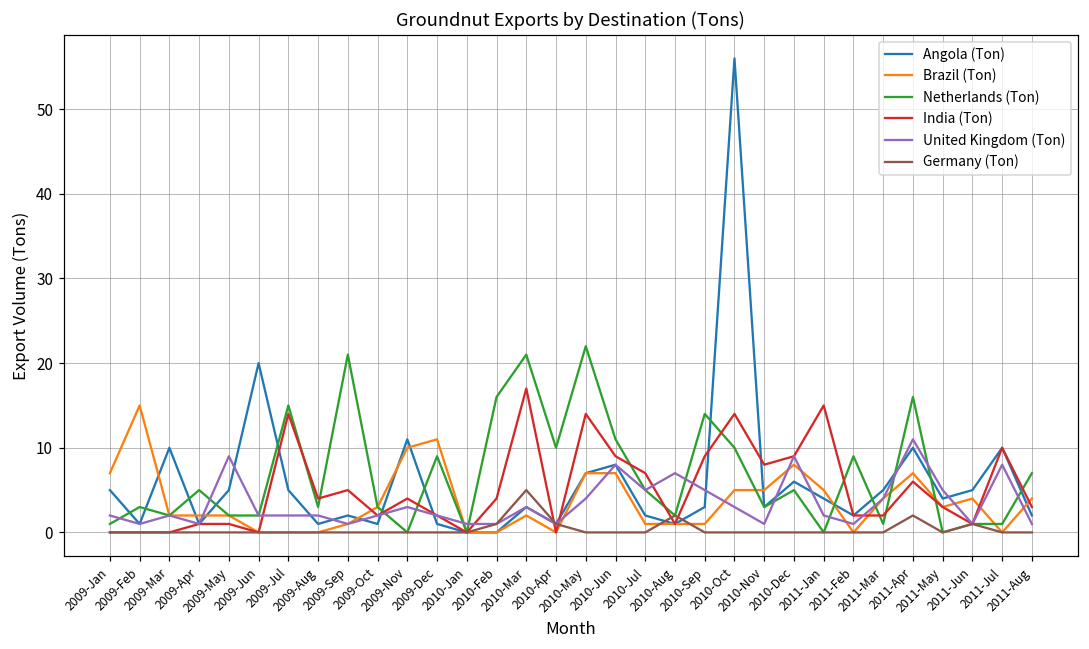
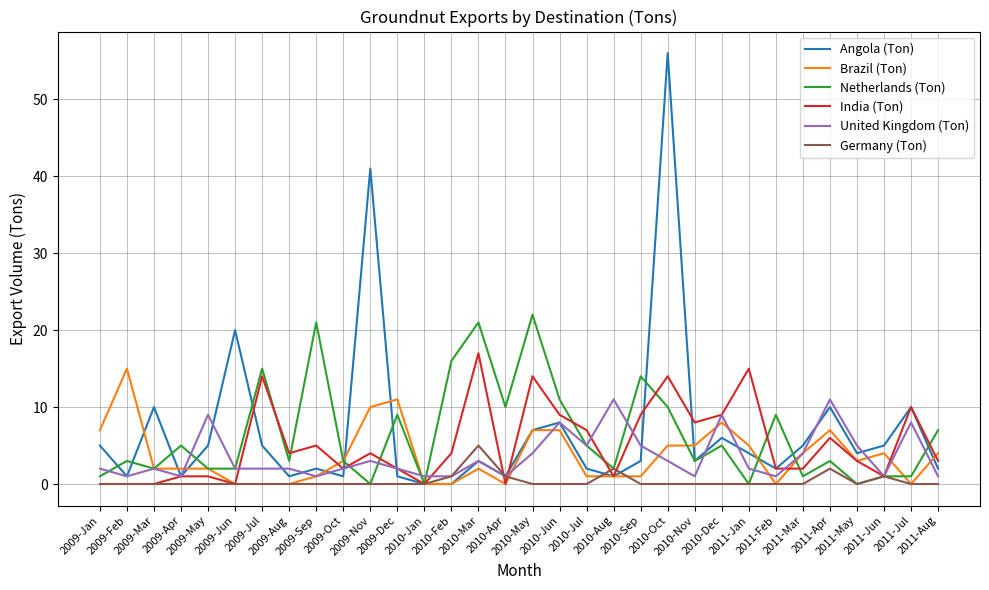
Angola (Ton), 2009-Nov: 11 -> 41
United Kingdom (Ton), 2010-Aug: 7 -> 11
Netherlands (Ton), 2011-Apr: 16 -> 3
